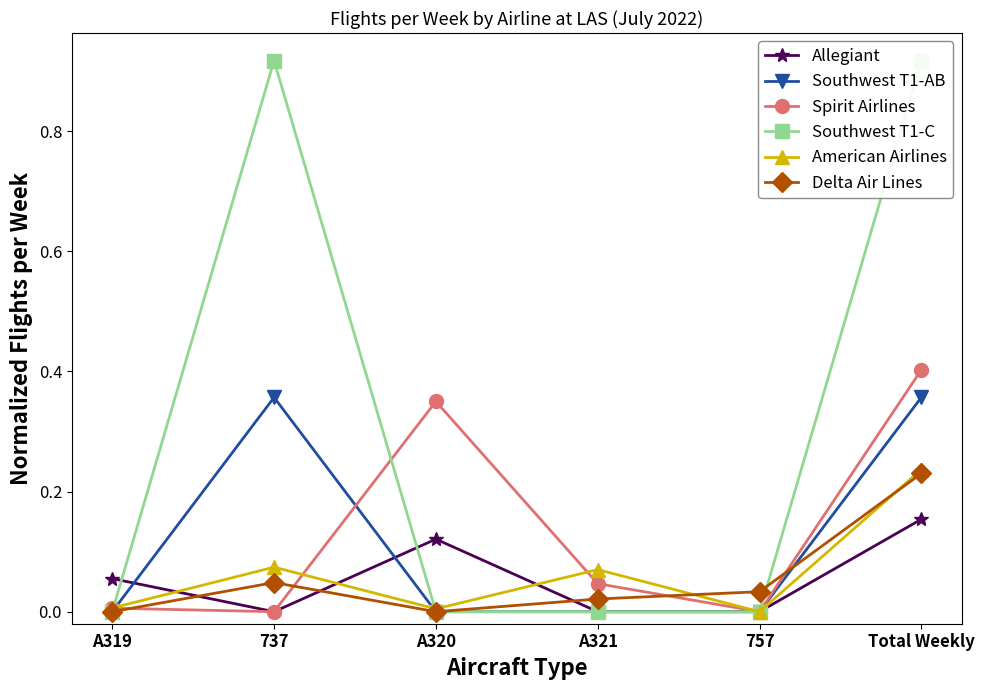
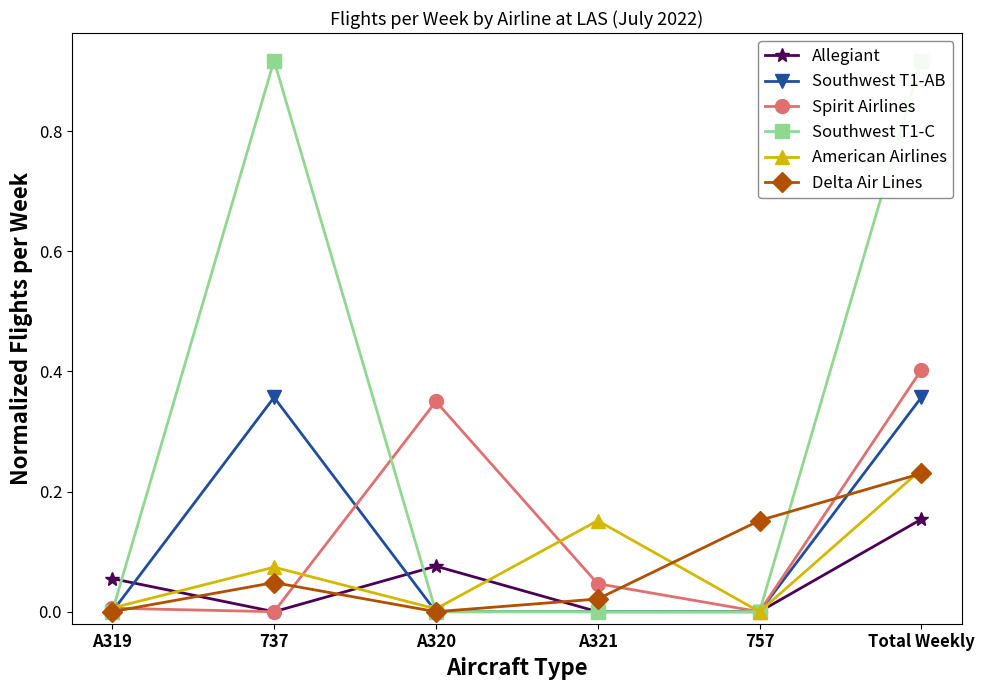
Allegiant, A320: 0.12 -> 0.08
American Airlines, A321: 0.07 -> 0.15
Delta Air Lines, 757: 0.03 -> 0.15
